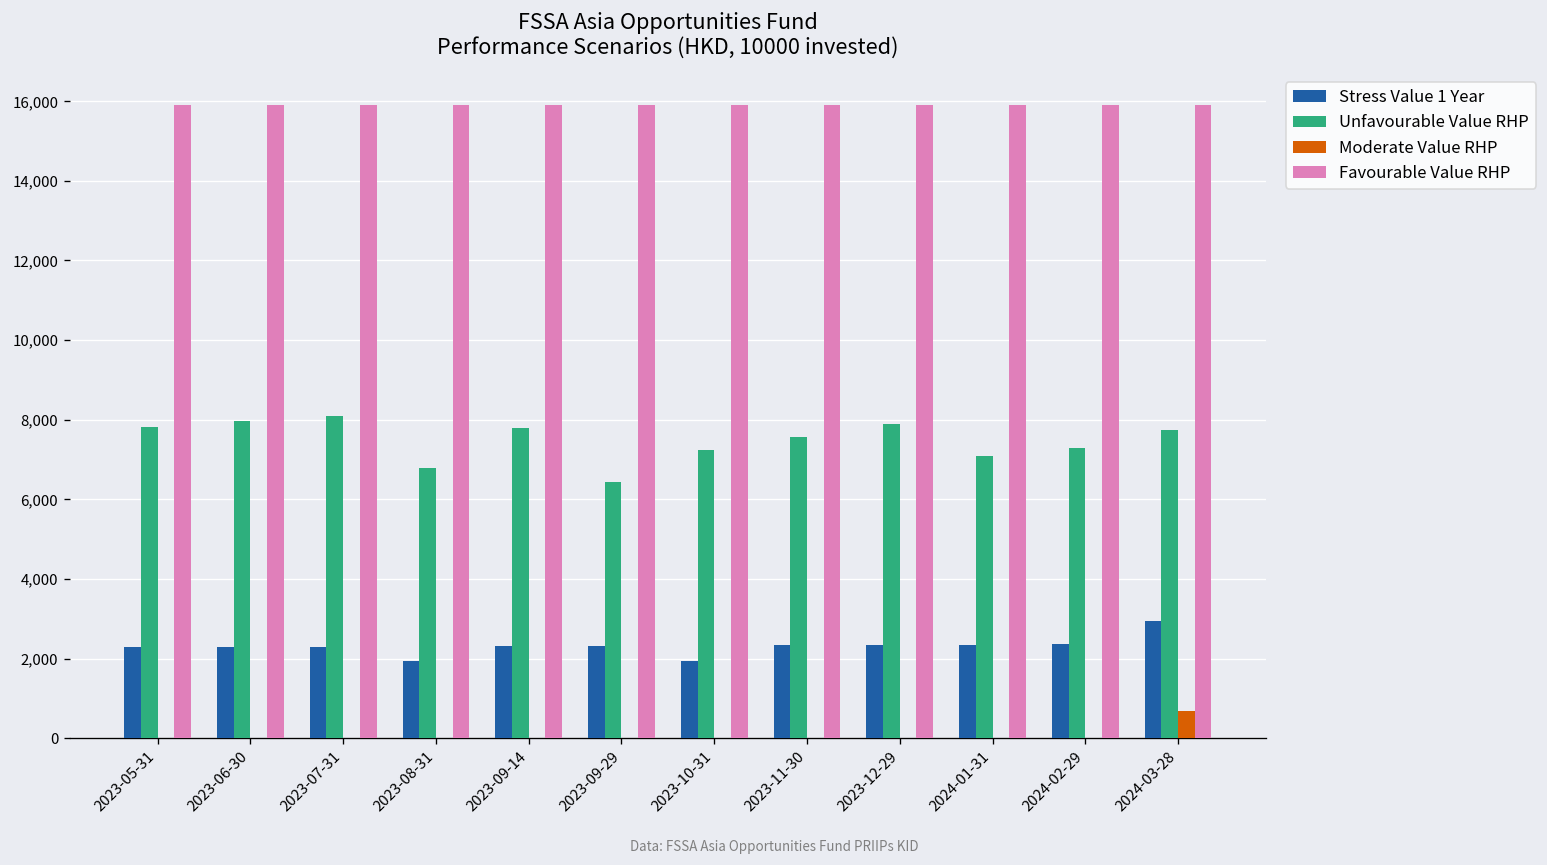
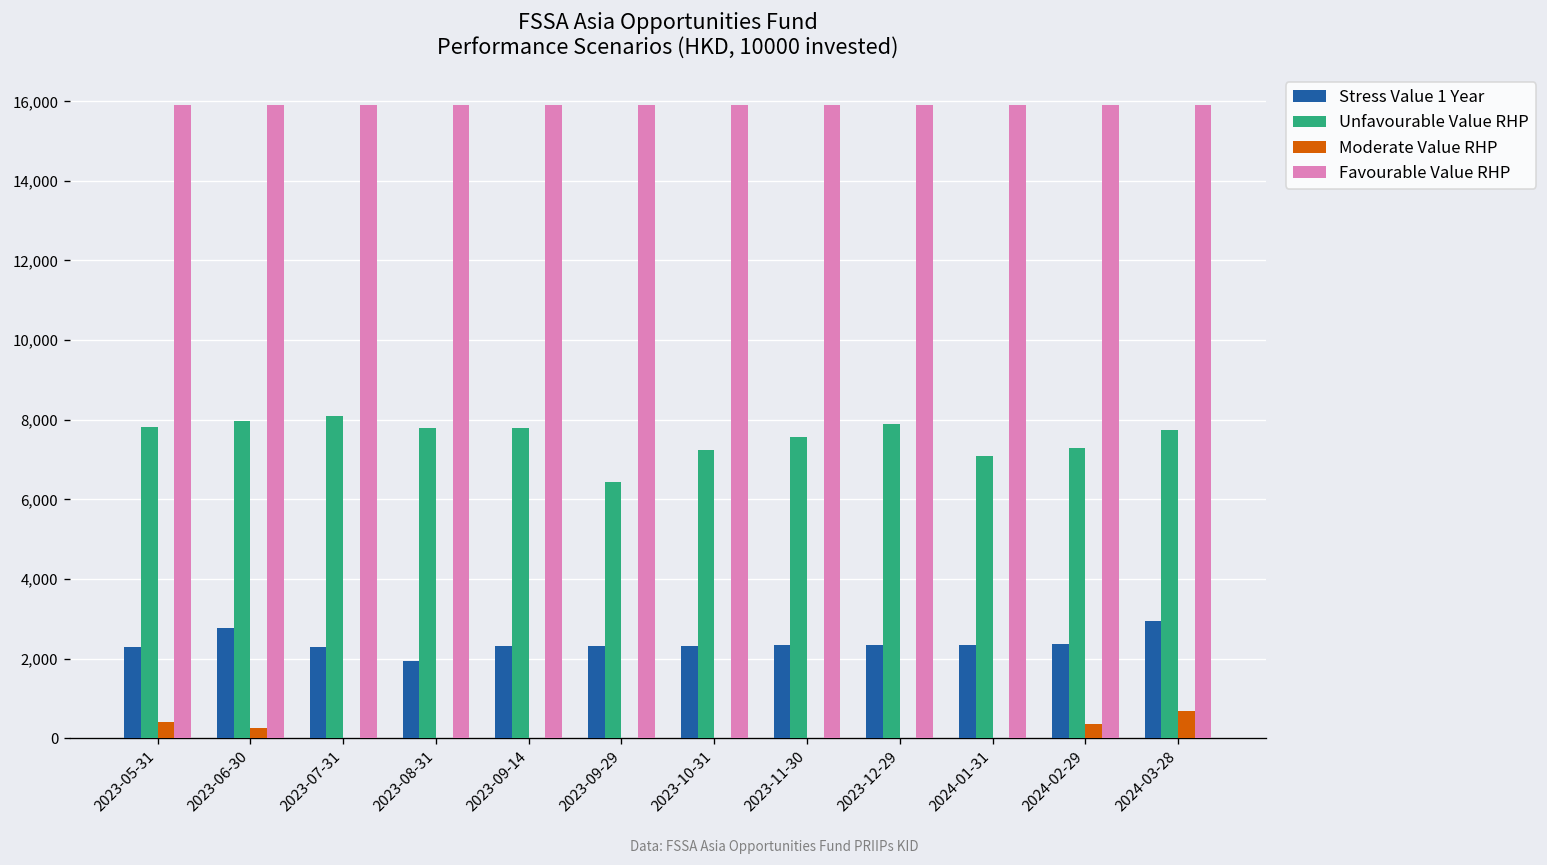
Moderate Value RHP, 2023-05-31: 0 -> 400
Stress Value 1 Year, 2023-06-30: 2,300 -> 2,800
Moderate Value RHP, 2023-06-30: 0 -> 300
Unfavourable Value RHP, 2023-08-31: 6,800 -> 7,800
Stress Value 1 Year, 2023-10-31: 1,900 -> 2,300
Moderate Value RHP, 2024-02-29: 0 -> 400
